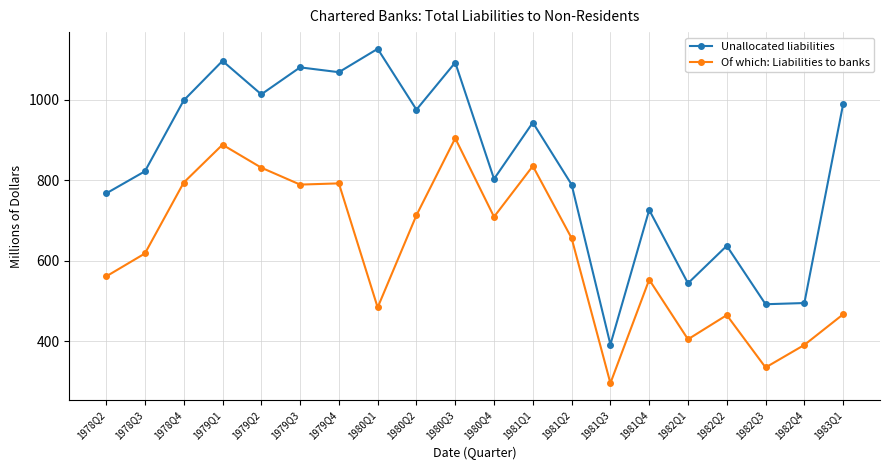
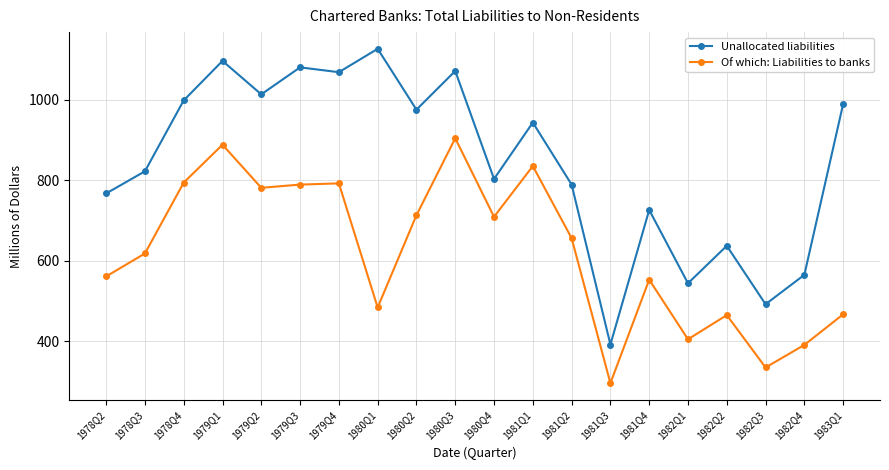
Of which: Liabilities to banks, 1979Q2: 830 -> 780
Unallocated liabilities, 1980Q3: 1090 -> 1070
Unallocated liabilities, 1982Q4: 500 -> 570
